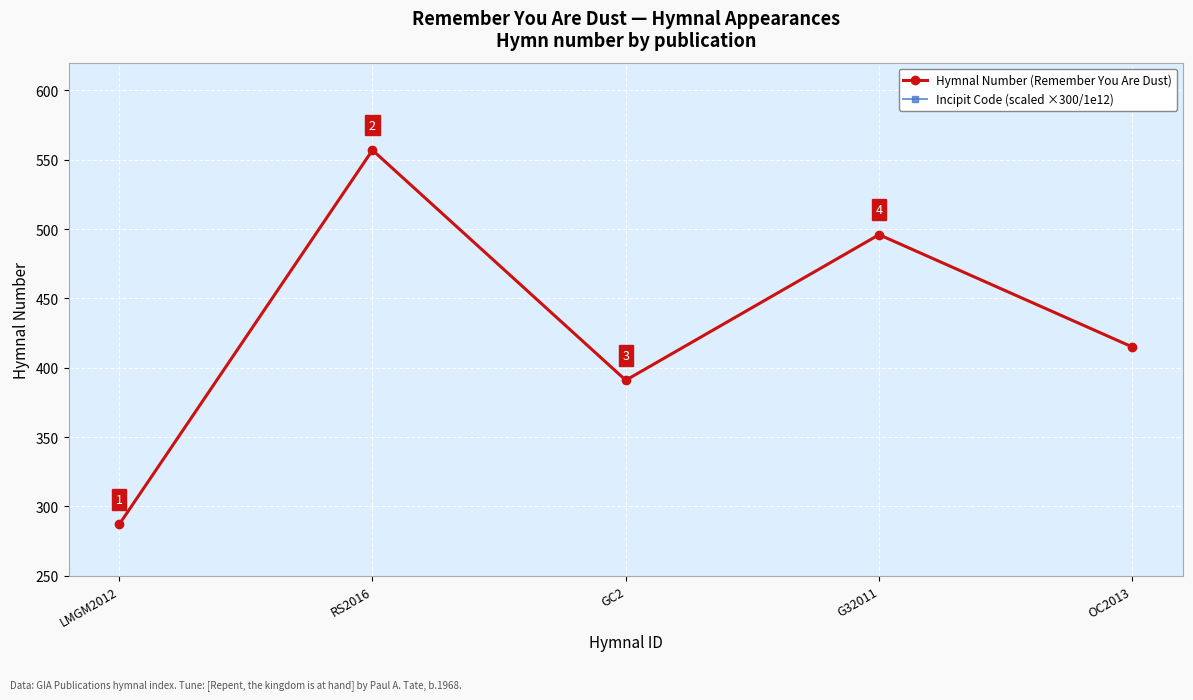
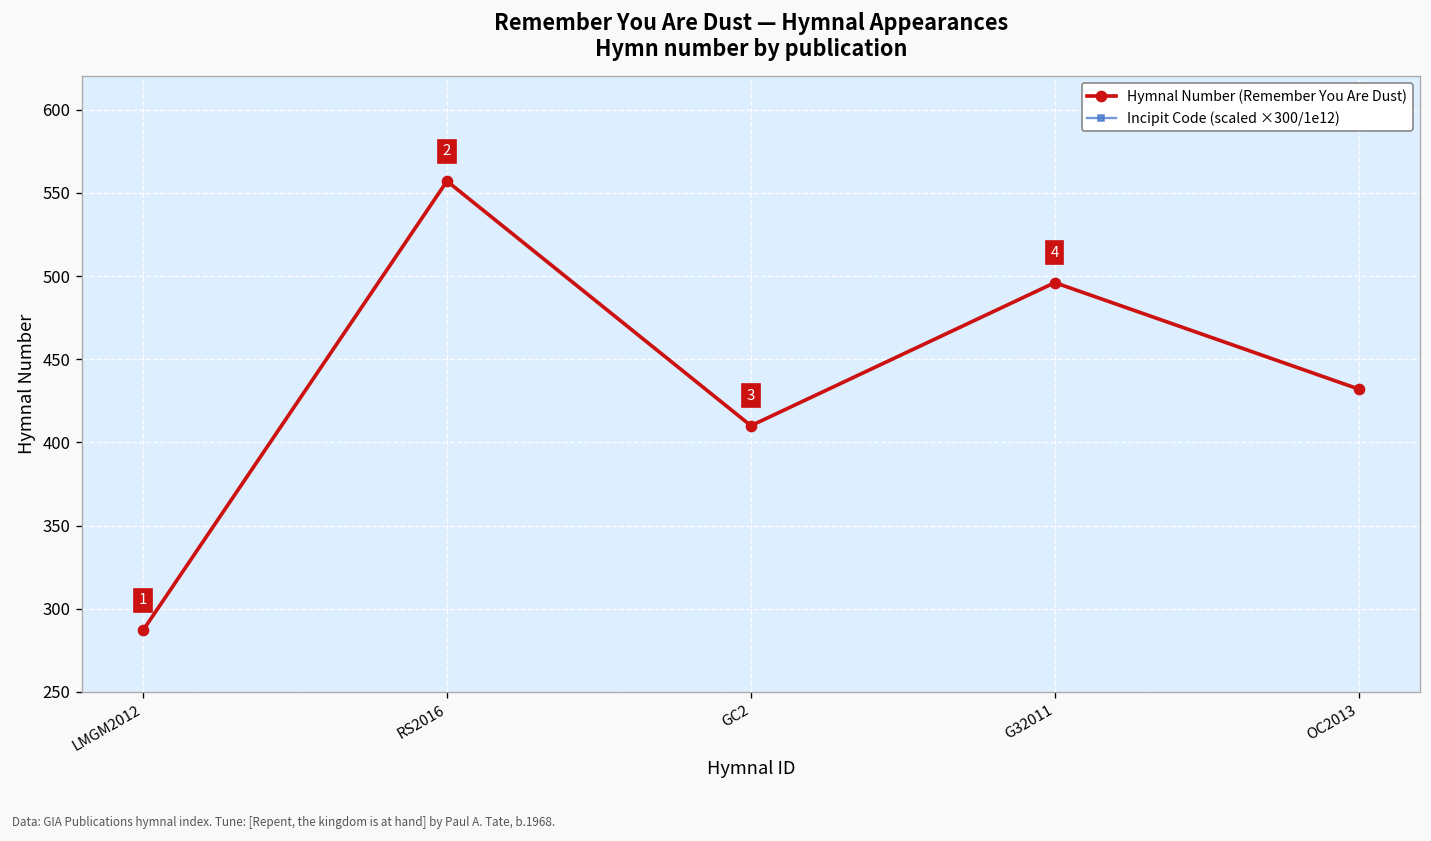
Hymnal Number (Remember You Are Dust), GC2: 391 -> 410
Hymnal Number (Remember You Are Dust), OC2013: 415 -> 432
